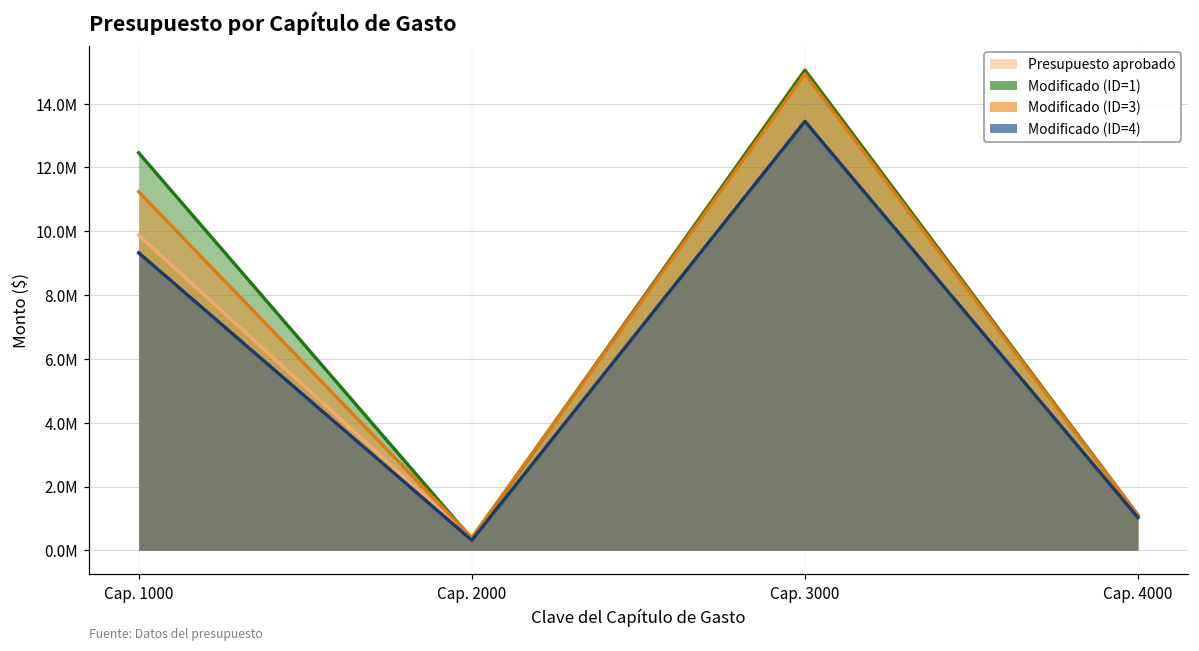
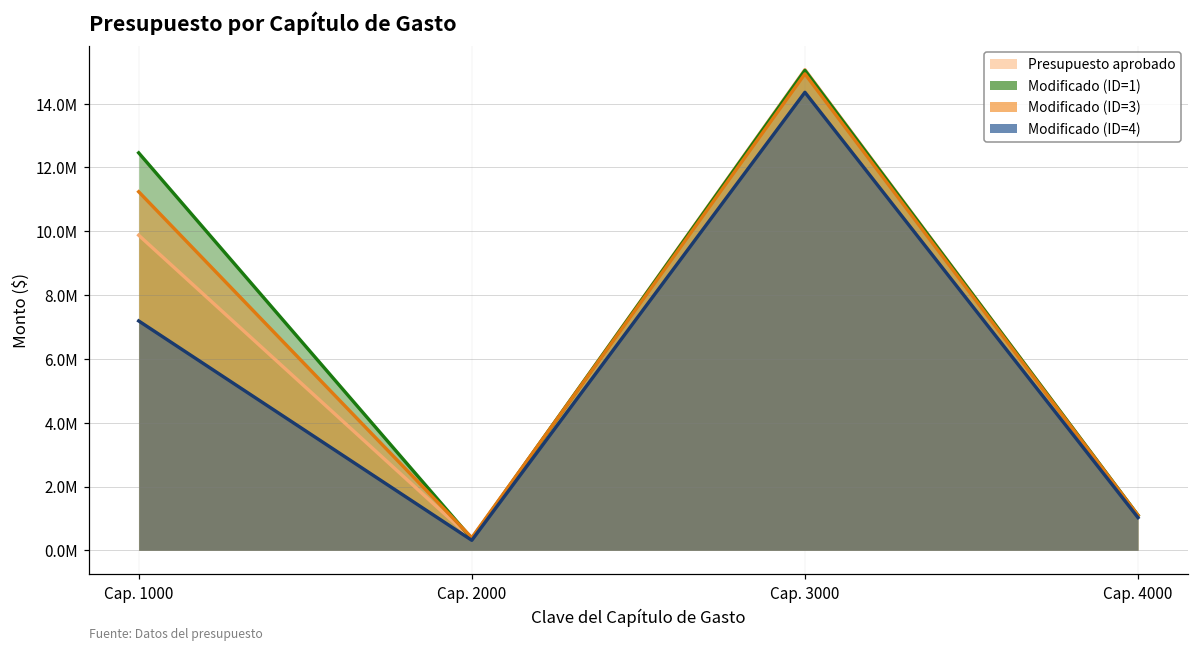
Modificado (ID=4), Cap. 1000: 9300000 -> 7200000
Modificado (ID=4), Cap. 3000: 13400000 -> 14400000
